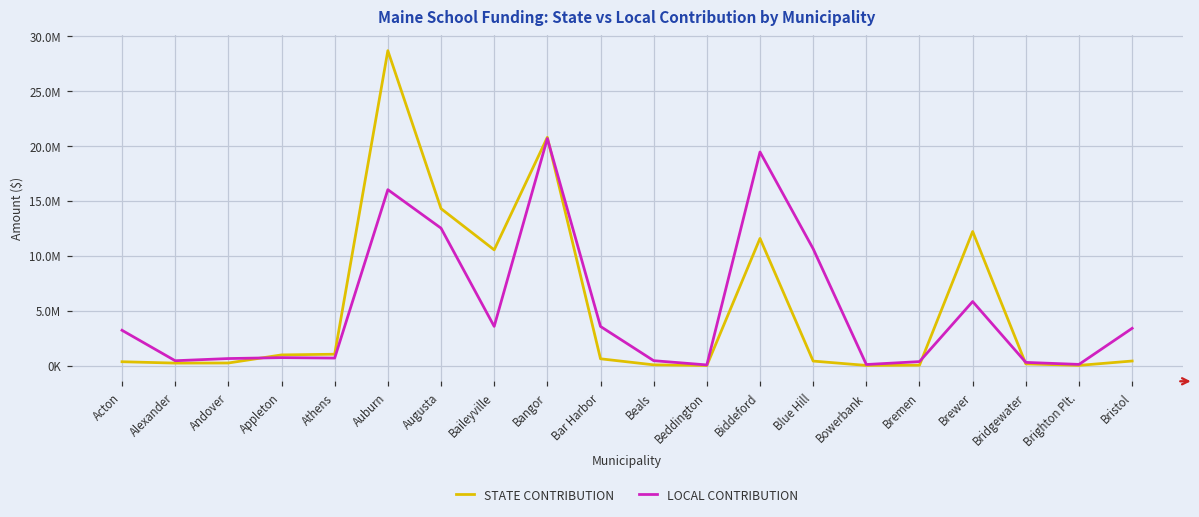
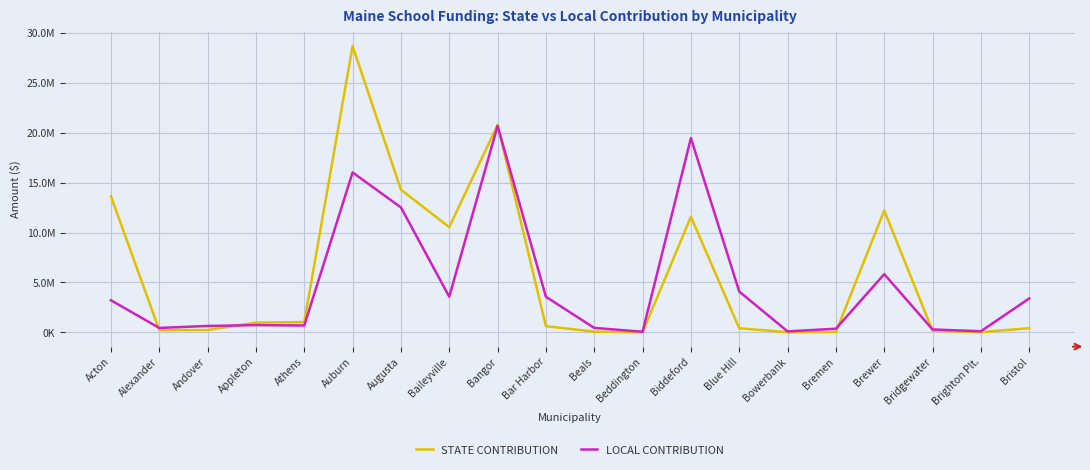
STATE CONTRIBUTION, Acton: 0 -> 14000000
LOCAL CONTRIBUTION, Blue Hill: 11000000 -> 4000000
